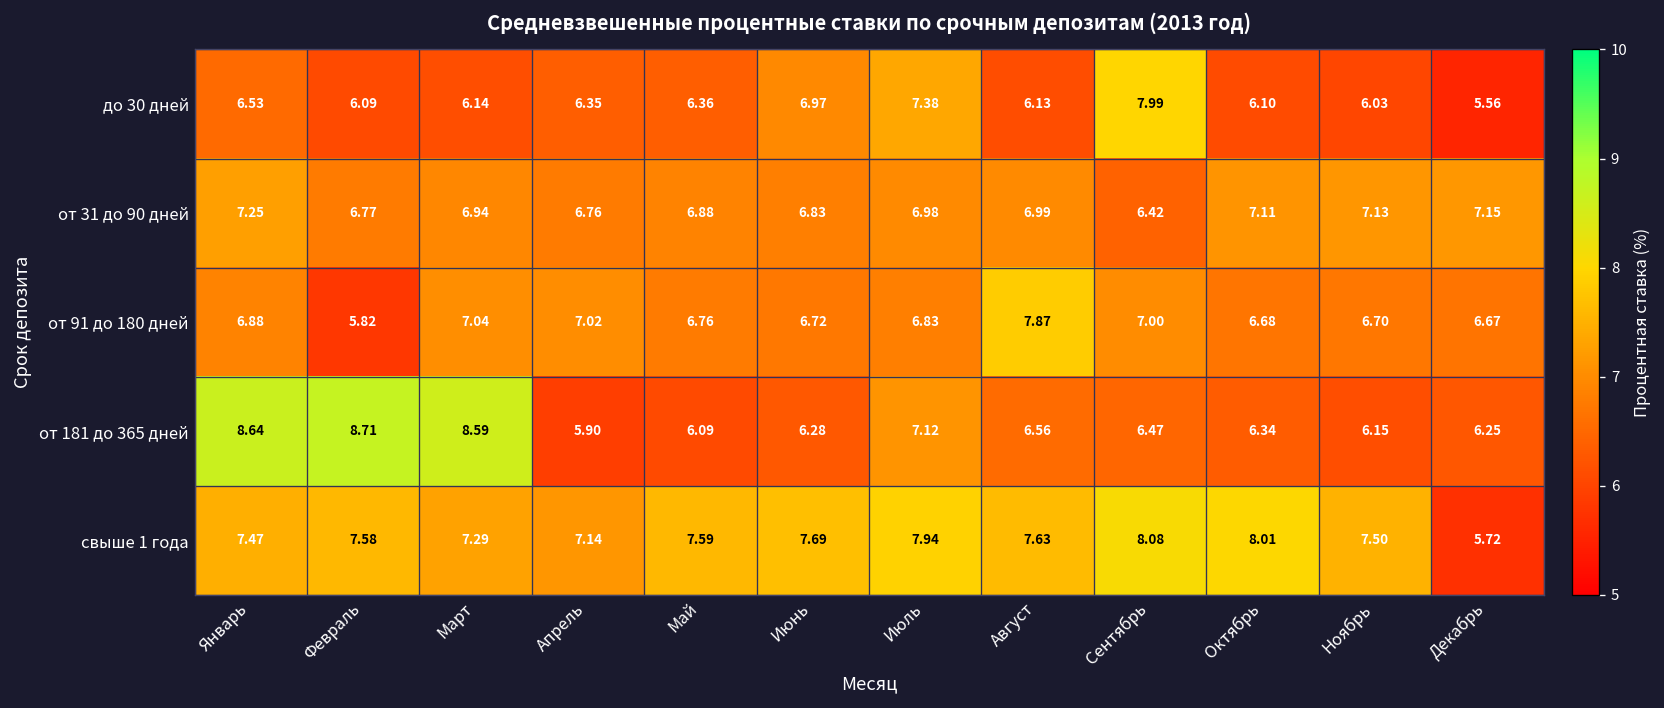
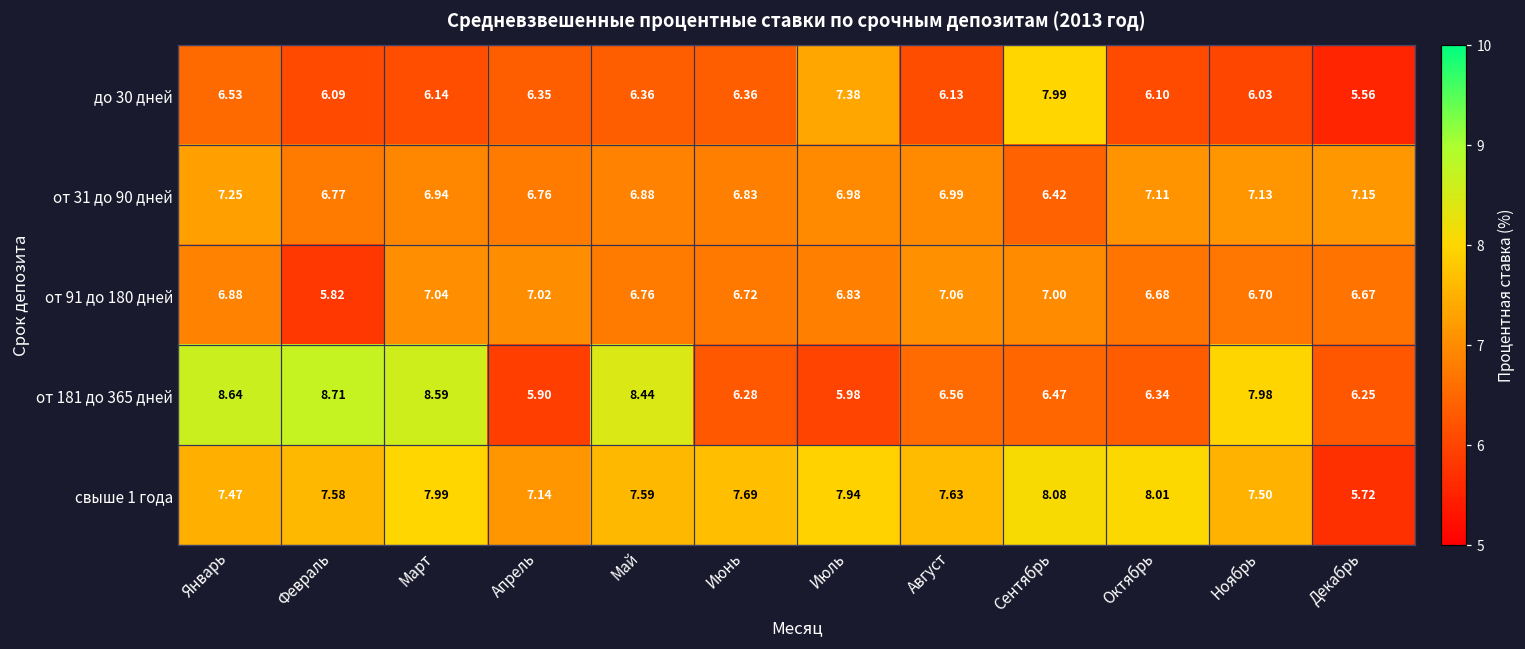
до 30 дней, Июнь: 6.97 -> 6.36
от 91 до 180 дней, Август: 7.87 -> 7.06
от 181 до 365 дней, Май: 6.09 -> 8.44
от 181 до 365 дней, Июль: 7.12 -> 5.98
от 181 до 365 дней, Ноябрь: 6.15 -> 7.98
свыше 1 года, Март: 7.29 -> 7.99
